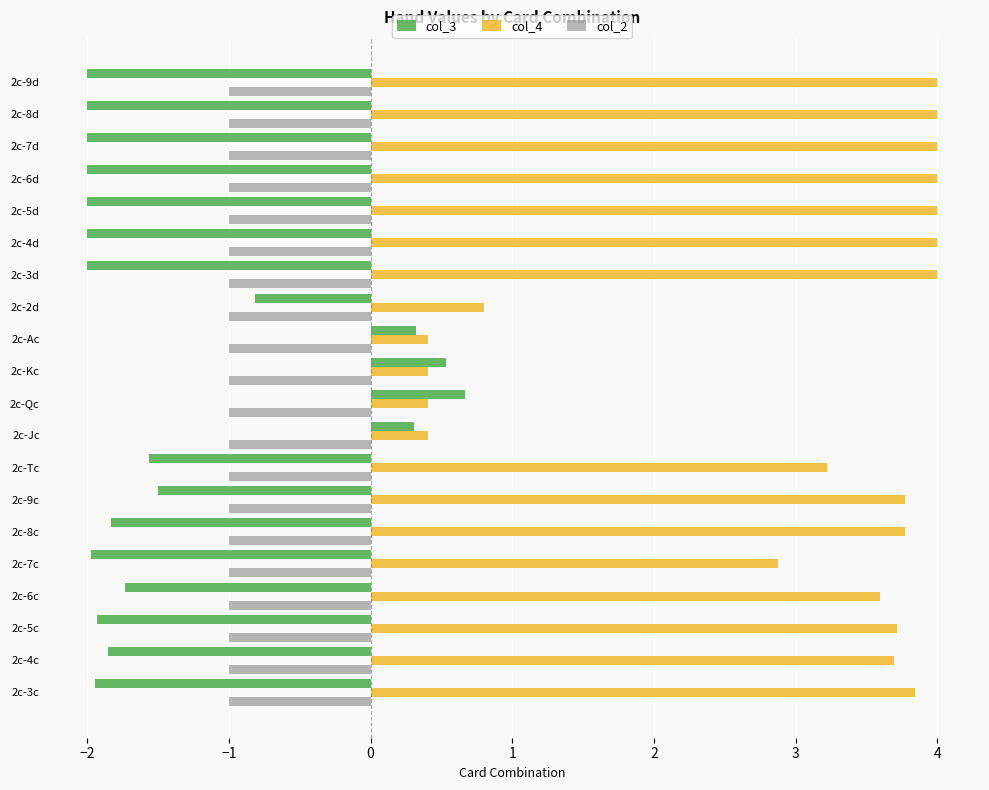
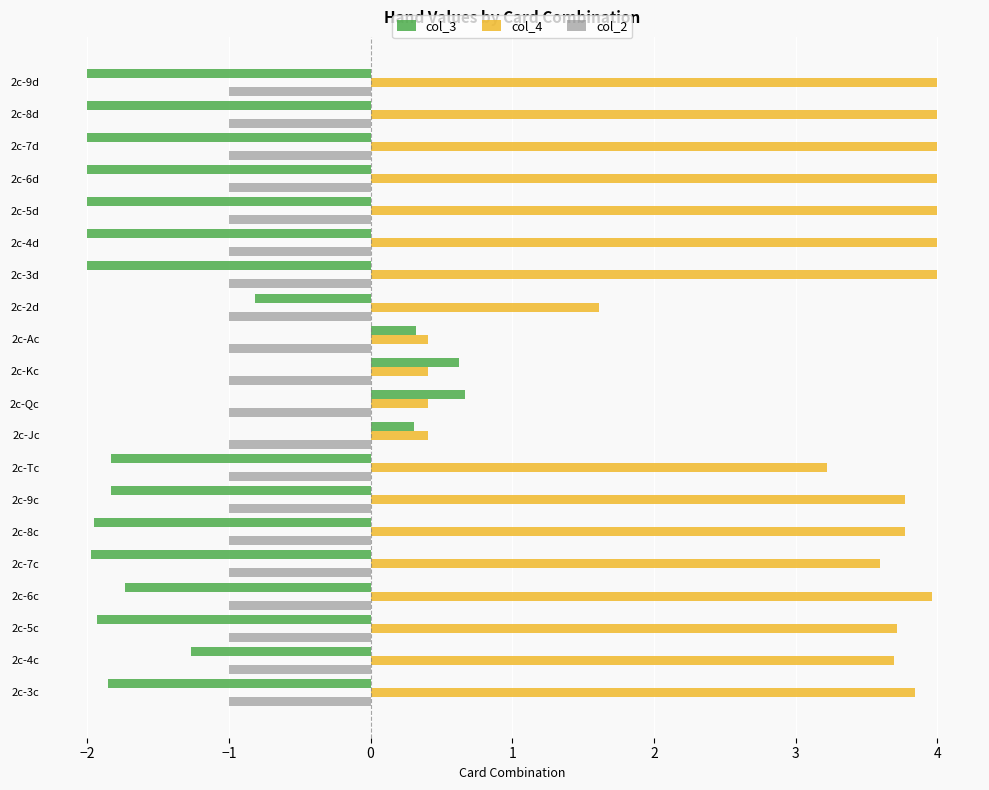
col_4, 2c-2d: 0.80 -> 1.61
col_3, 2c-Kc: 0.53 -> 0.62
col_3, 2c-Tc: -1.57 -> -1.83
col_3, 2c-9c: -1.50 -> -1.83
col_3, 2c-8c: -1.83 -> -1.95
col_4, 2c-7c: 2.88 -> 3.59
col_4, 2c-6c: 3.59 -> 3.96
col_3, 2c-4c: -1.86 -> -1.27
col_3, 2c-3c: -1.94 -> -1.86
